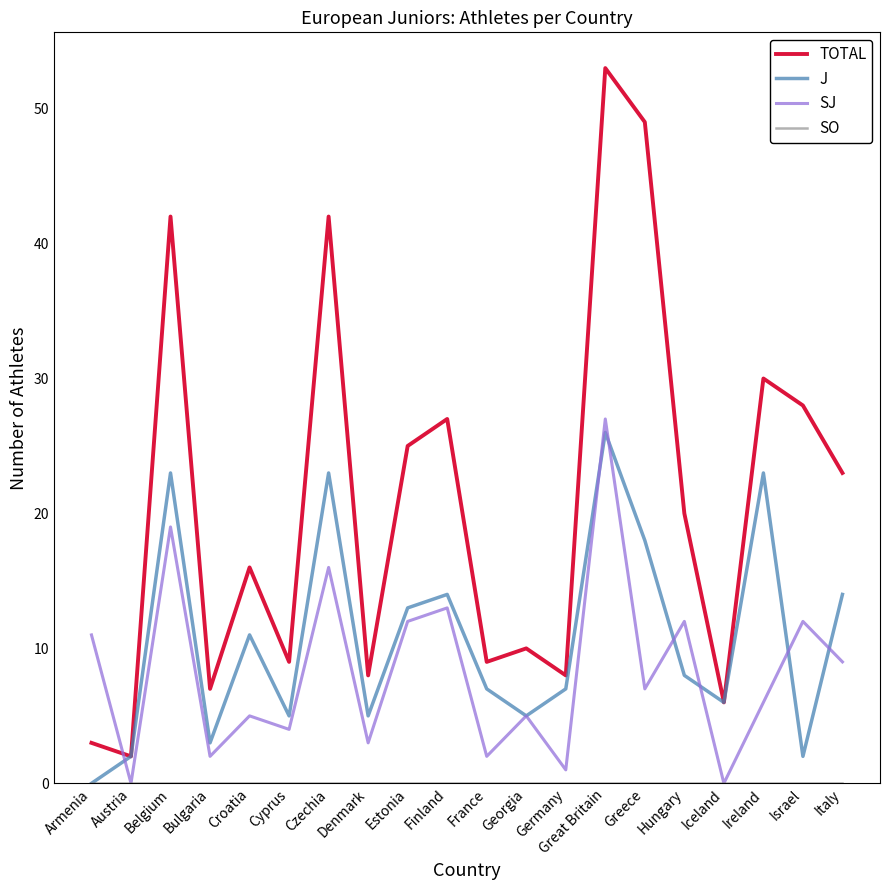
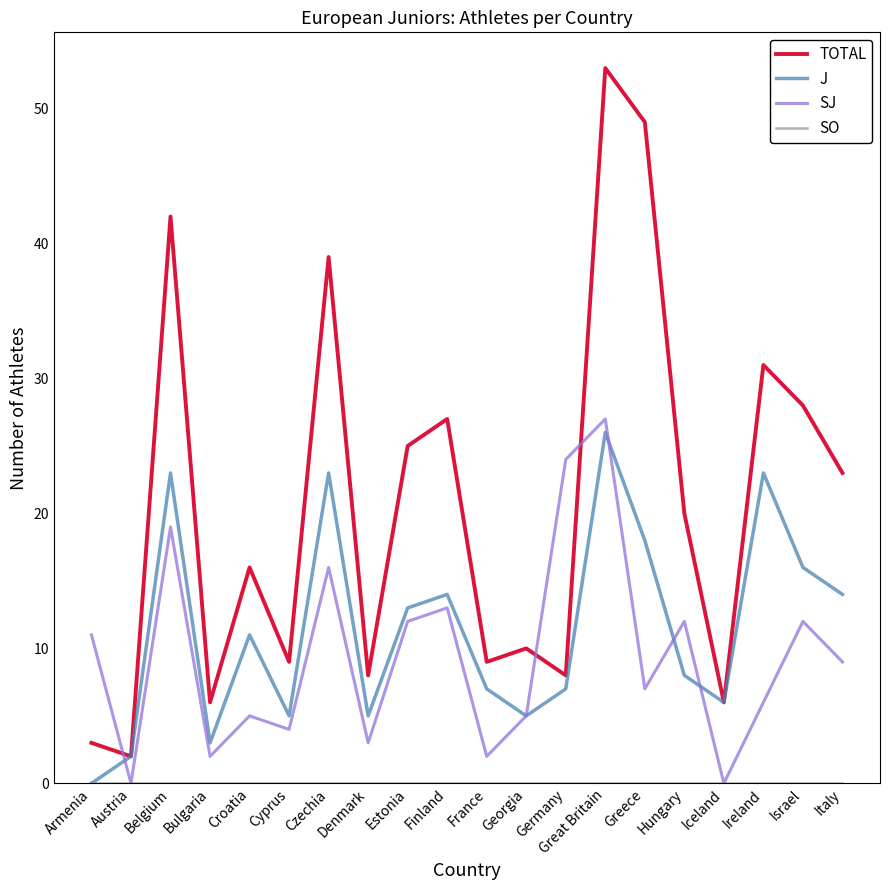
TOTAL, Bulgaria: 7 -> 6
TOTAL, Czechia: 42 -> 39
SJ, Germany: 1 -> 24
TOTAL, Ireland: 30 -> 31
J, Israel: 2 -> 16
